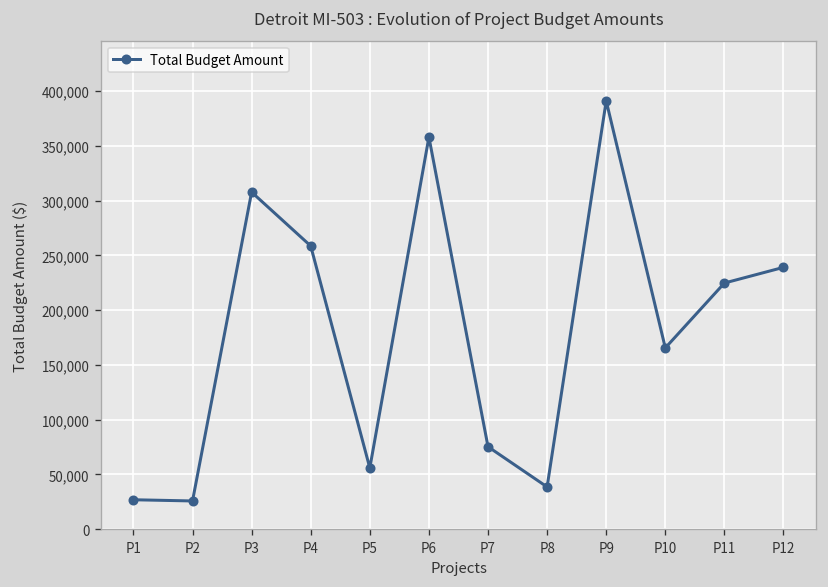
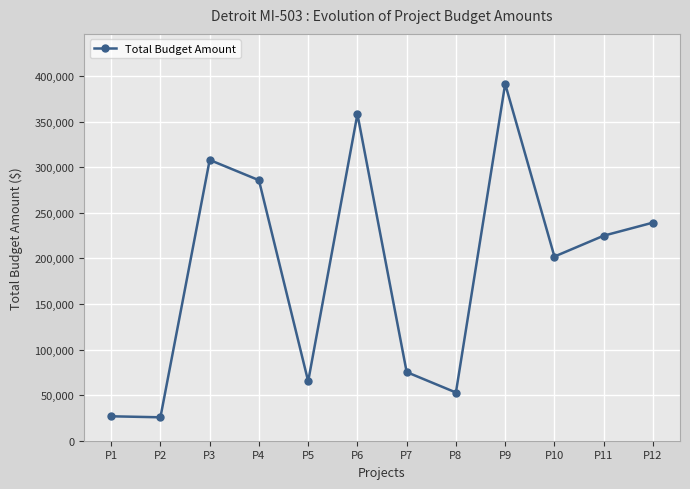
P4: 260,000 -> 290,000
P5: 60,000 -> 70,000
P8: 40,000 -> 50,000
P10: 170,000 -> 200,000
